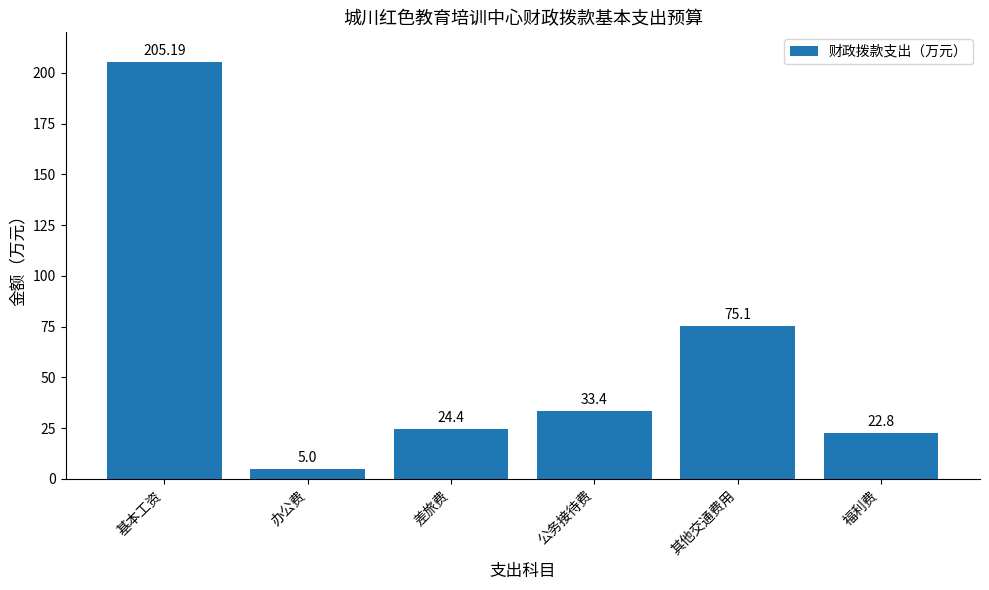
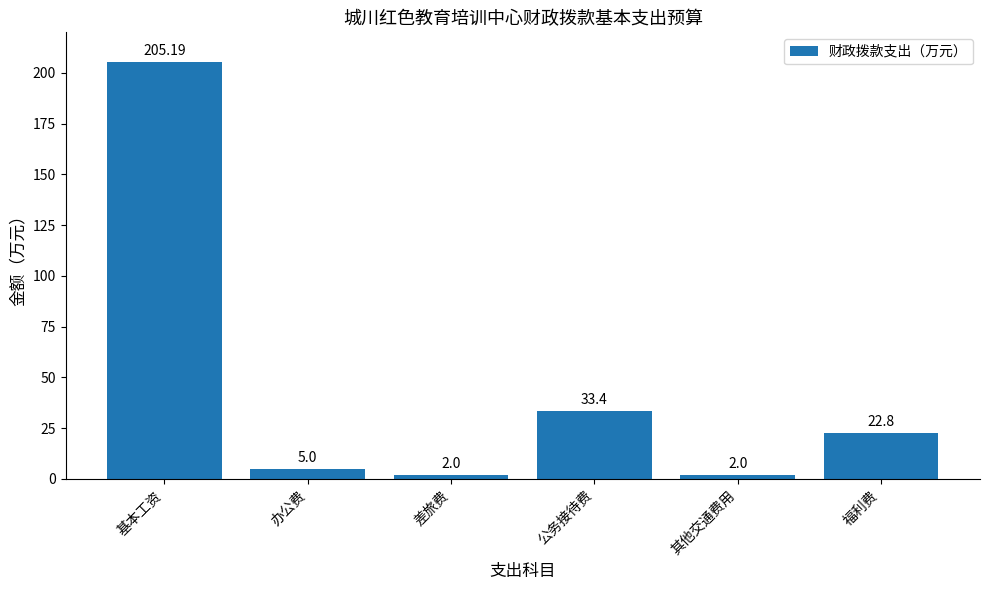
差旅费: 24.4 -> 2.0
其他交通费用: 75.1 -> 2.0
